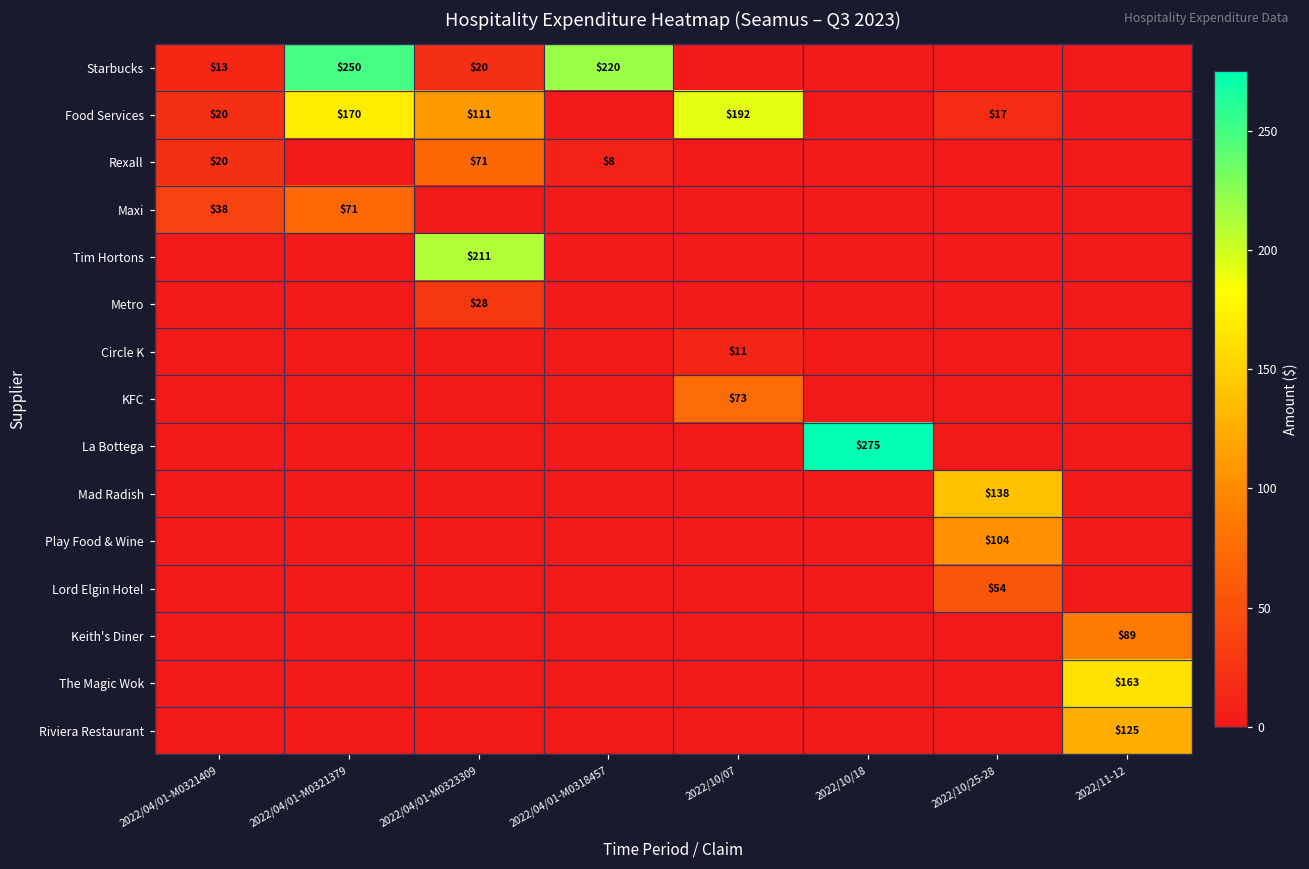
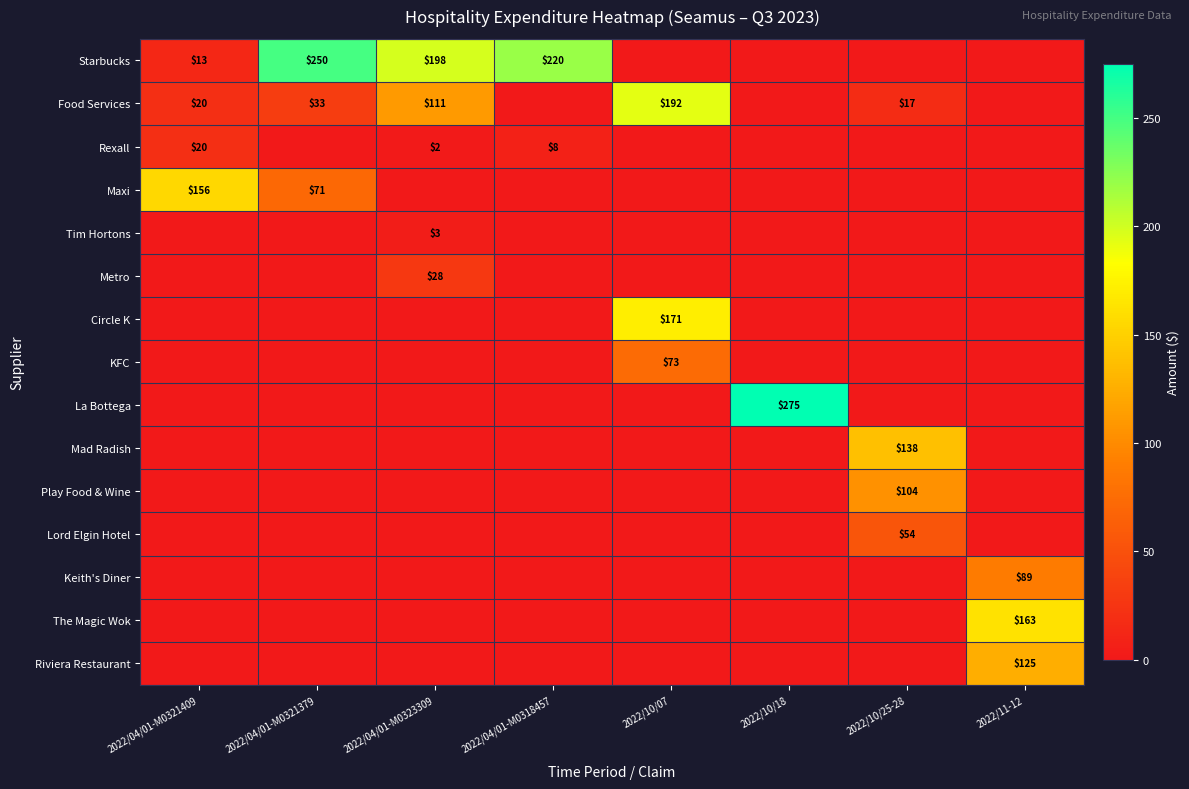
Starbucks, 2022/04/01-M0323309: $20 -> $198
Food Services, 2022/04/01-M0321379: $170 -> $33
Rexall, 2022/04/01-M0323309: $71 -> $2
Maxi, 2022/04/01-M0321409: $38 -> $156
Tim Hortons, 2022/04/01-M0323309: $211 -> $3
Circle K, 2022/10/07: $11 -> $171
